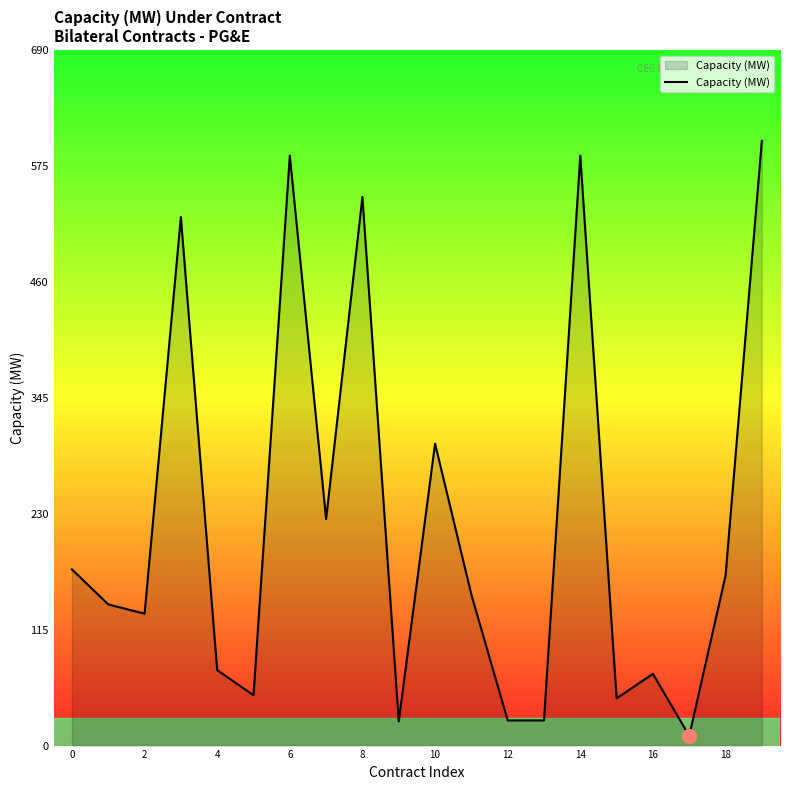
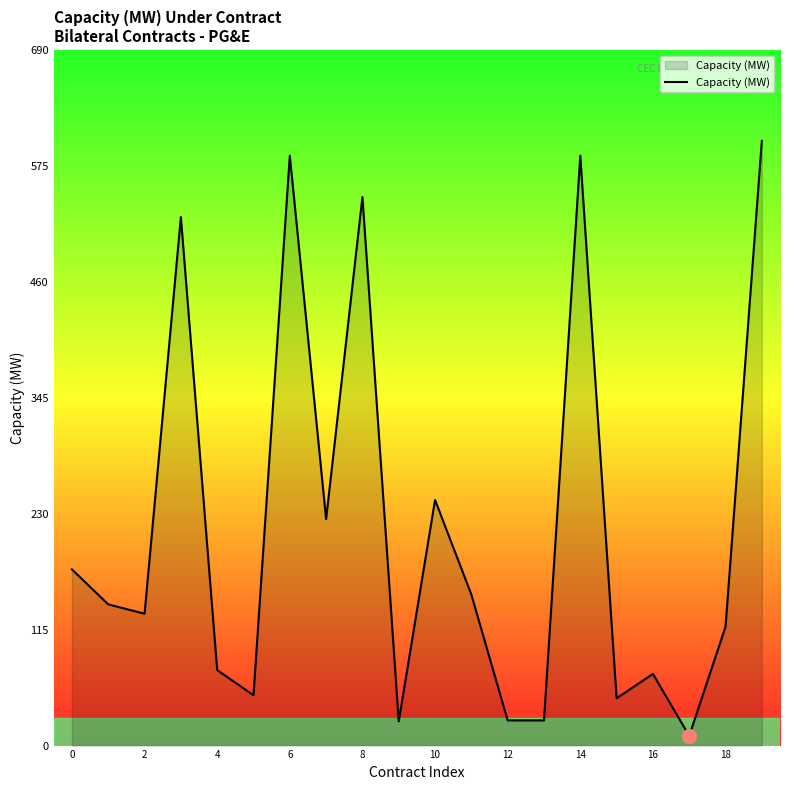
Capacity (MW), 10: 300 -> 244
Capacity (MW), 18: 169 -> 118
